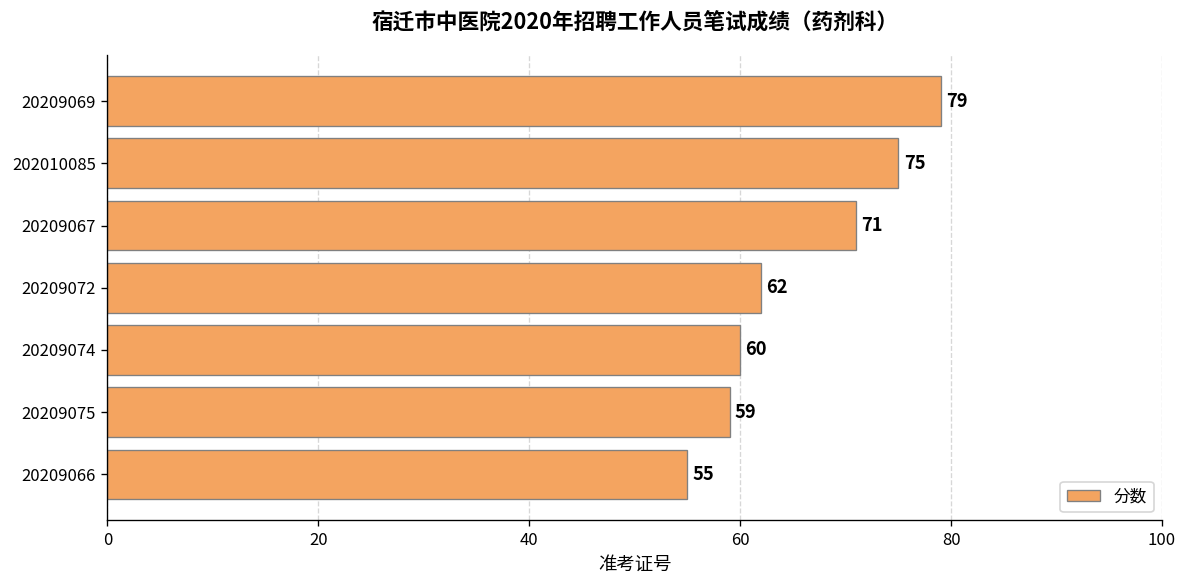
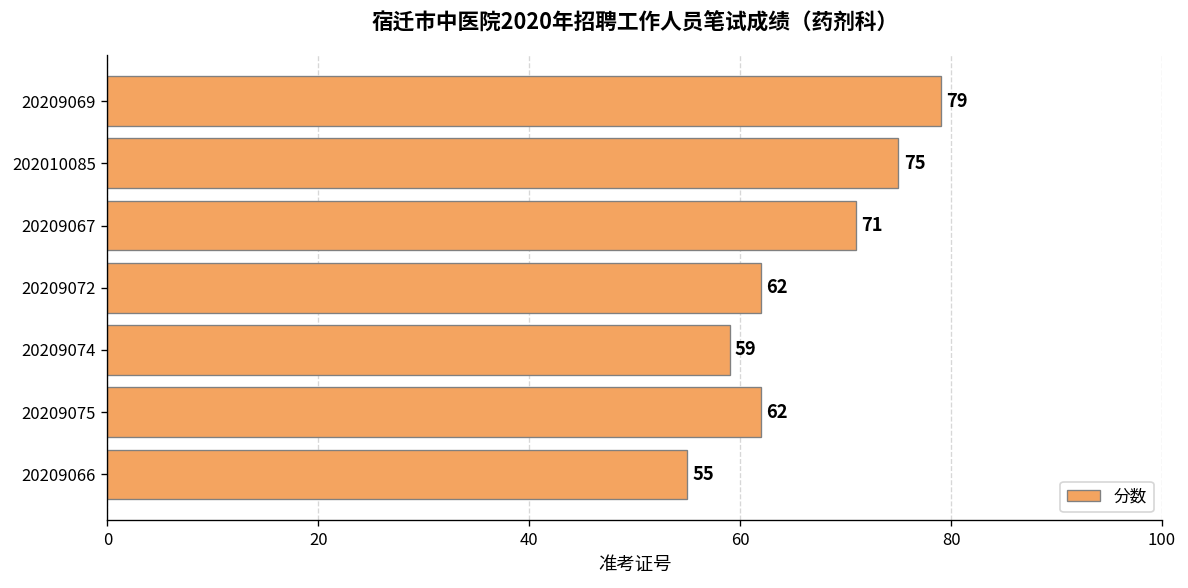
20209074: 60 -> 59
20209075: 59 -> 62
